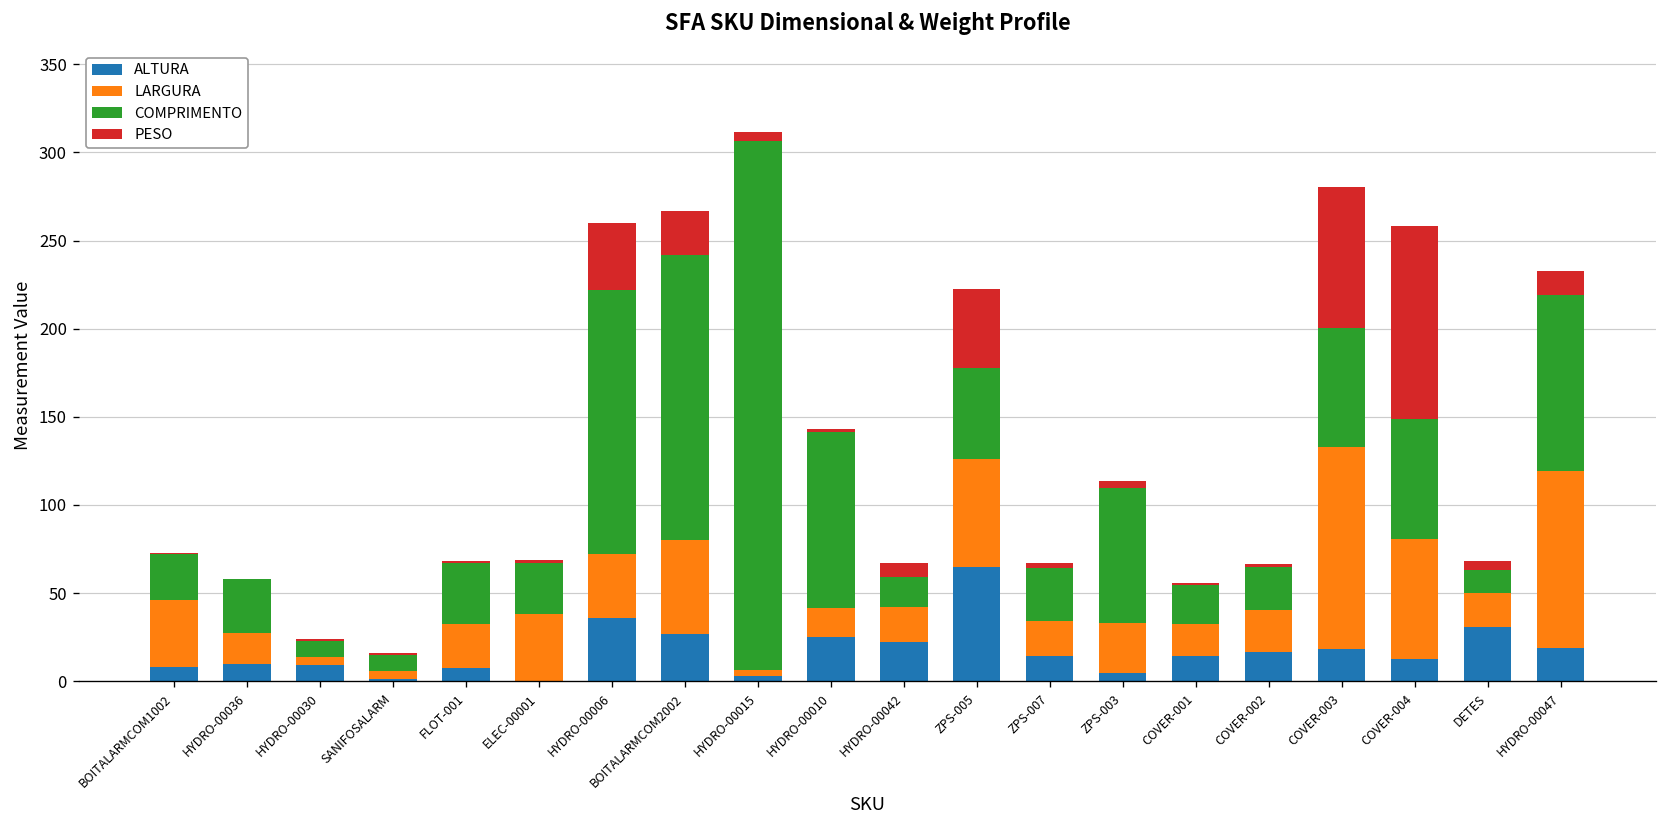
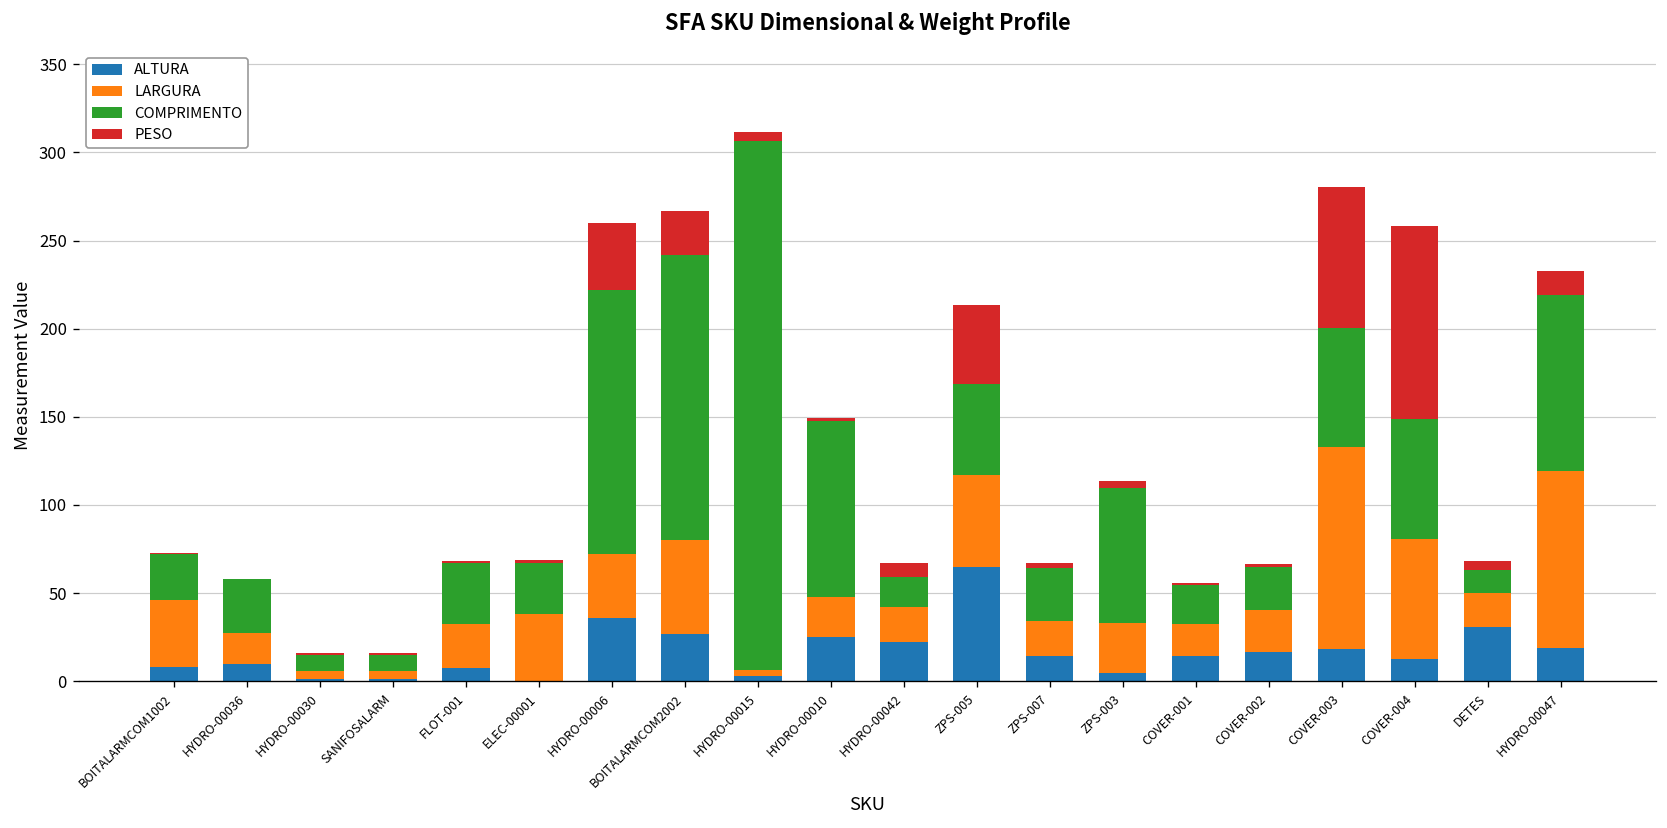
ALTURA, HYDRO-00030: 9 -> 1
LARGURA, HYDRO-00010: 17 -> 23
LARGURA, ZPS-005: 61 -> 52
